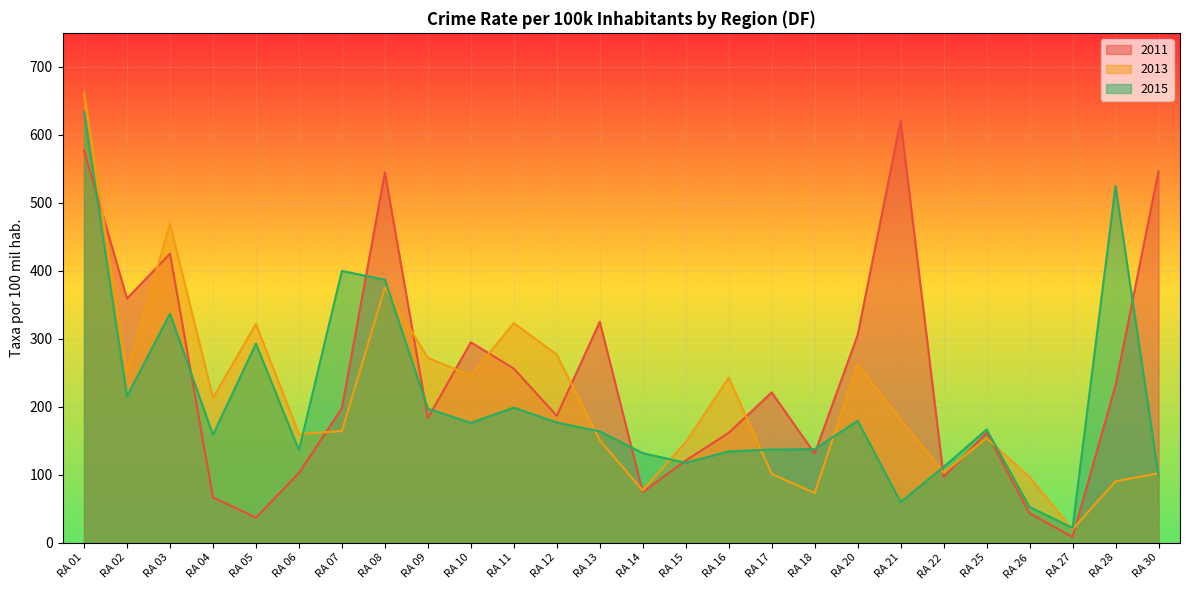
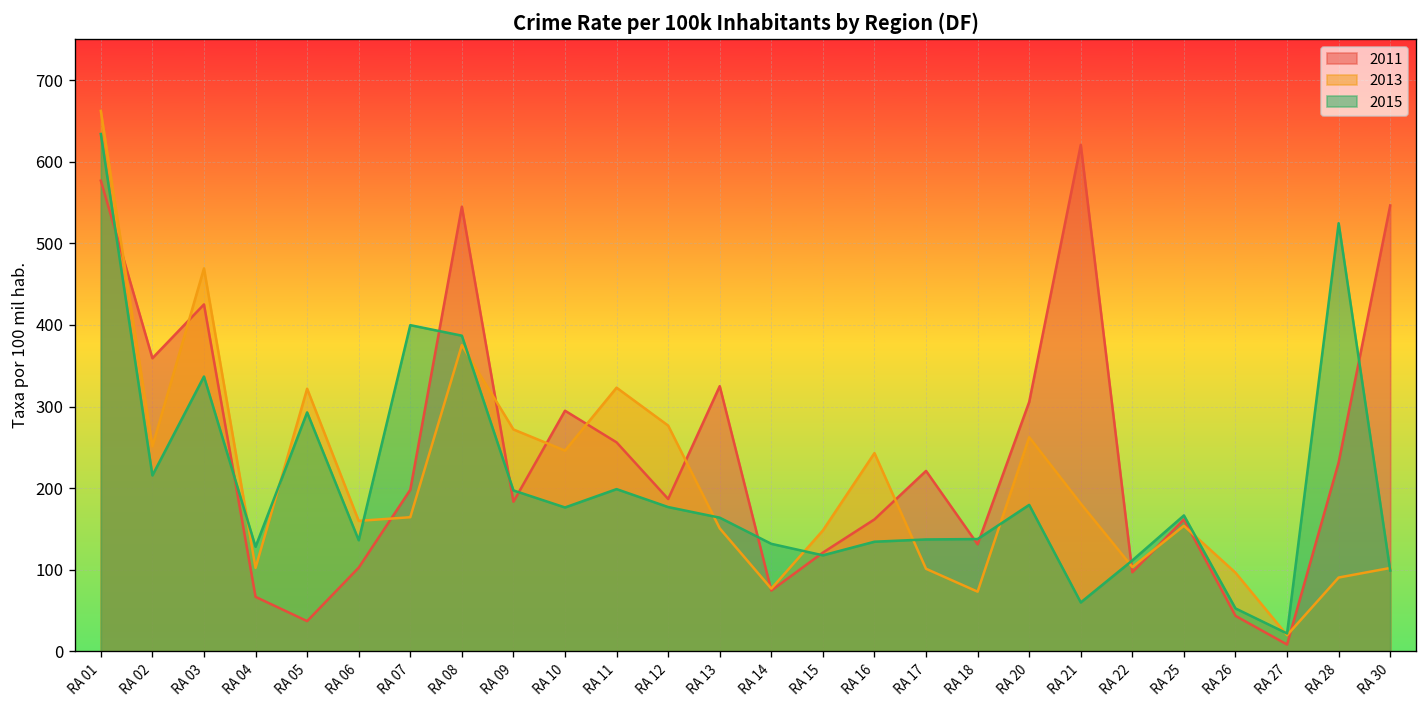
2013, RA 04: 210 -> 100
2015, RA 04: 160 -> 130
